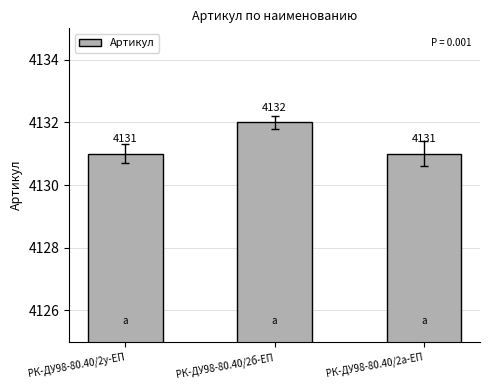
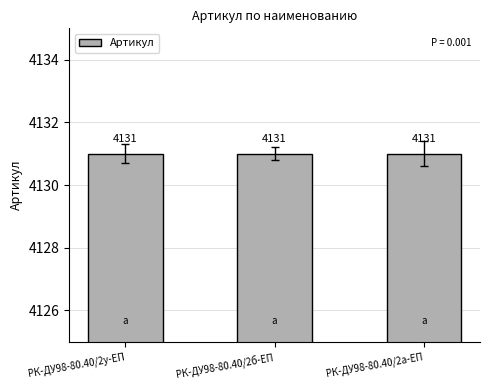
Артикул, РК-ДУ98-80.40/2б-ЕП: 4132 -> 4131
